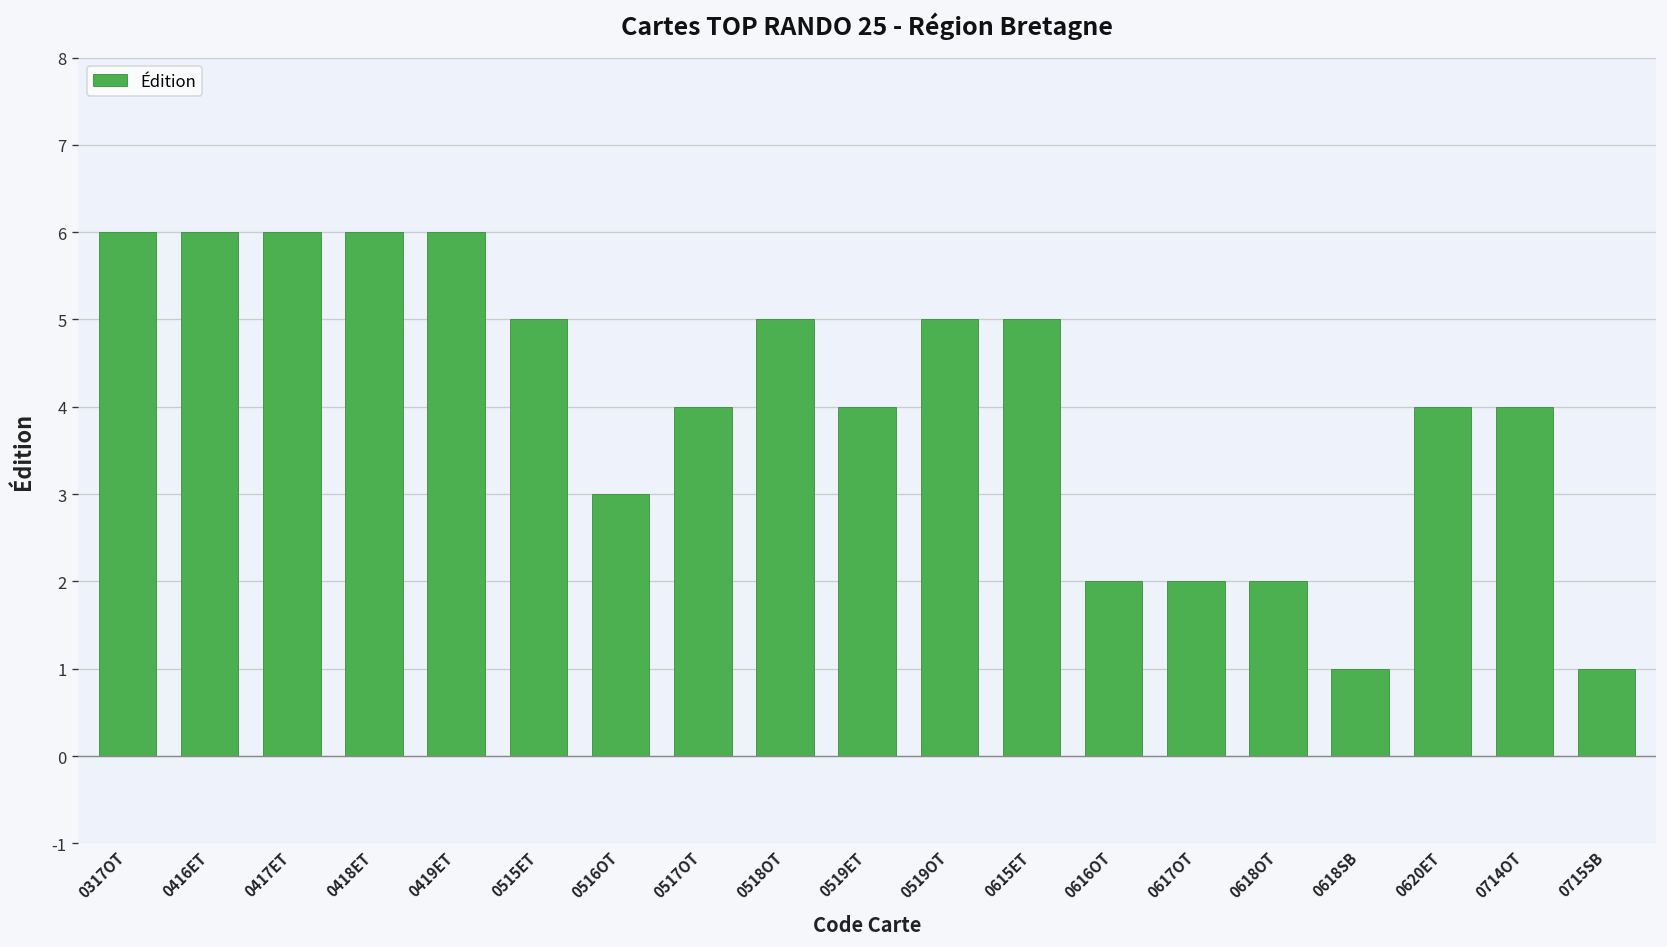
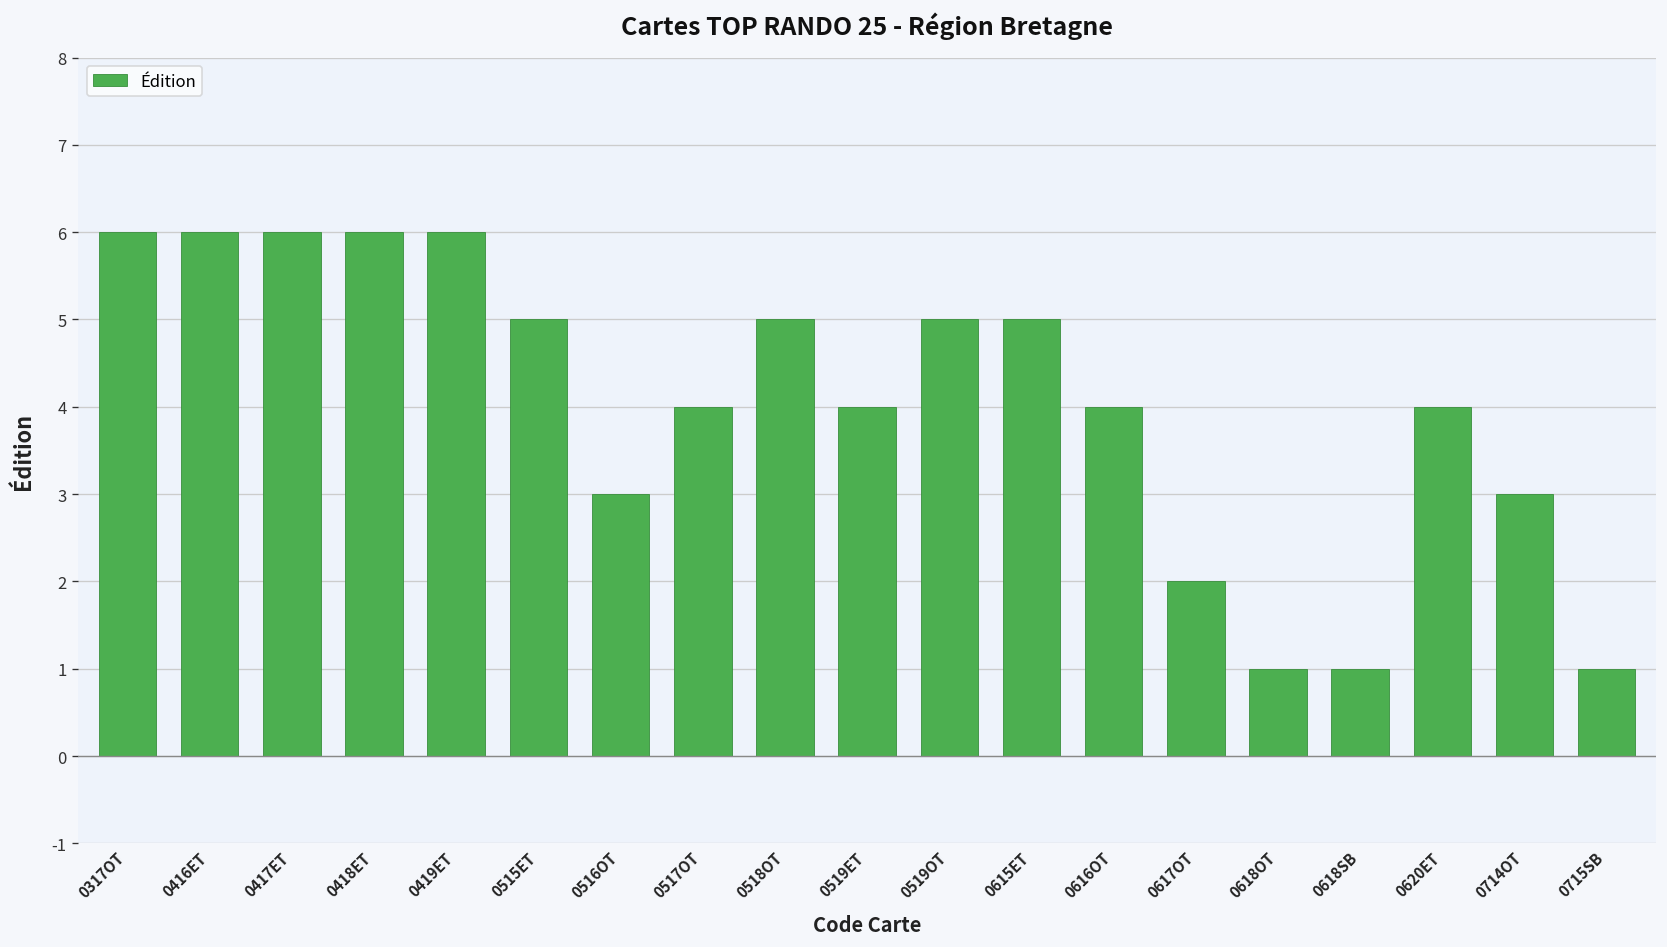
0616OT: 2 -> 4
0618OT: 2 -> 1
0714OT: 4 -> 3
